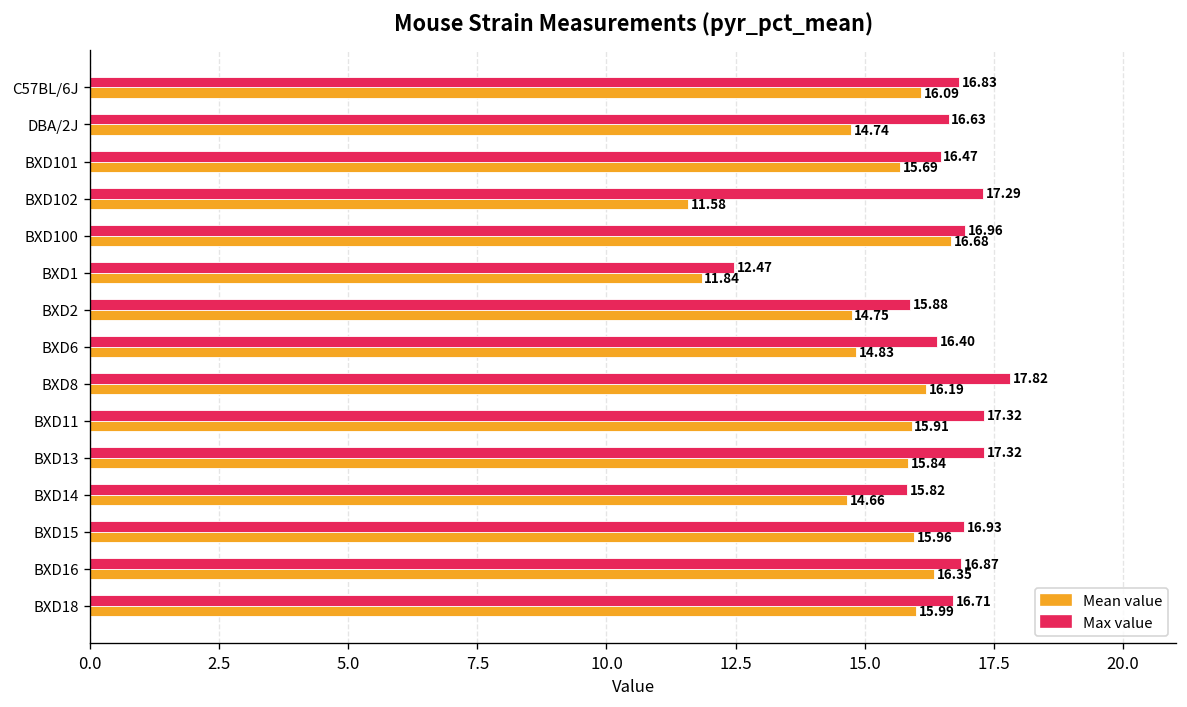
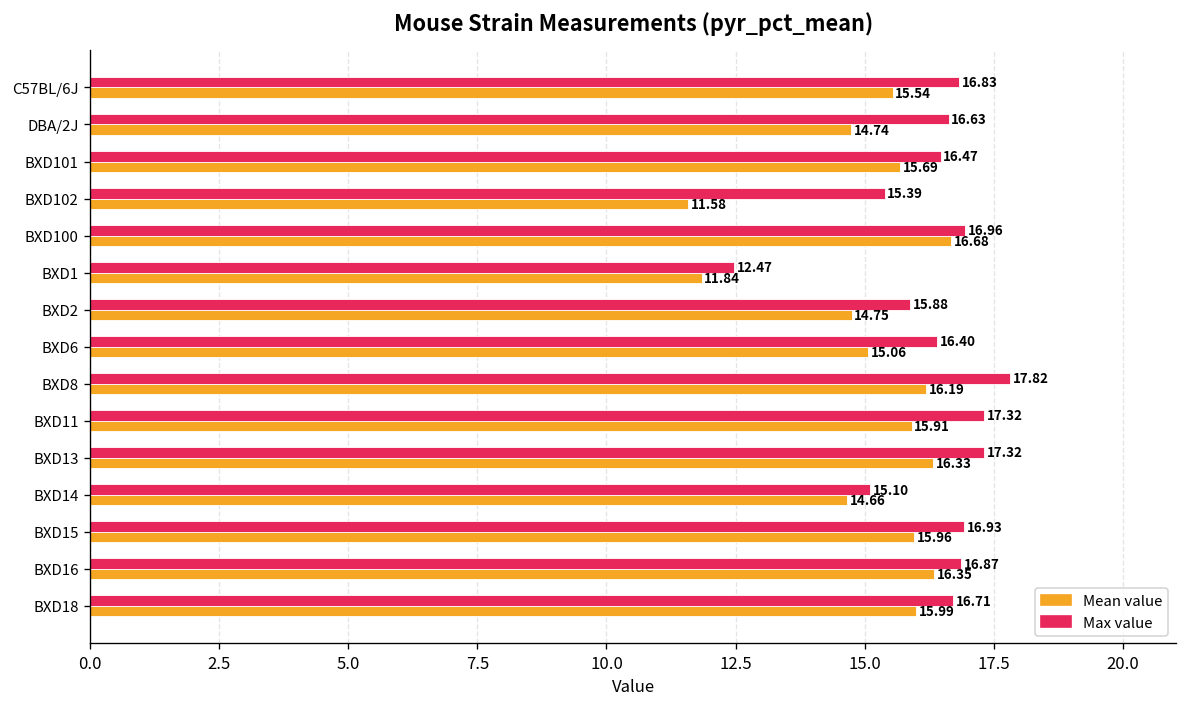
Mean value, C57BL/6J: 16.09 -> 15.54
Max value, BXD102: 17.29 -> 15.39
Mean value, BXD6: 14.83 -> 15.06
Mean value, BXD13: 15.84 -> 16.33
Max value, BXD14: 15.82 -> 15.10
